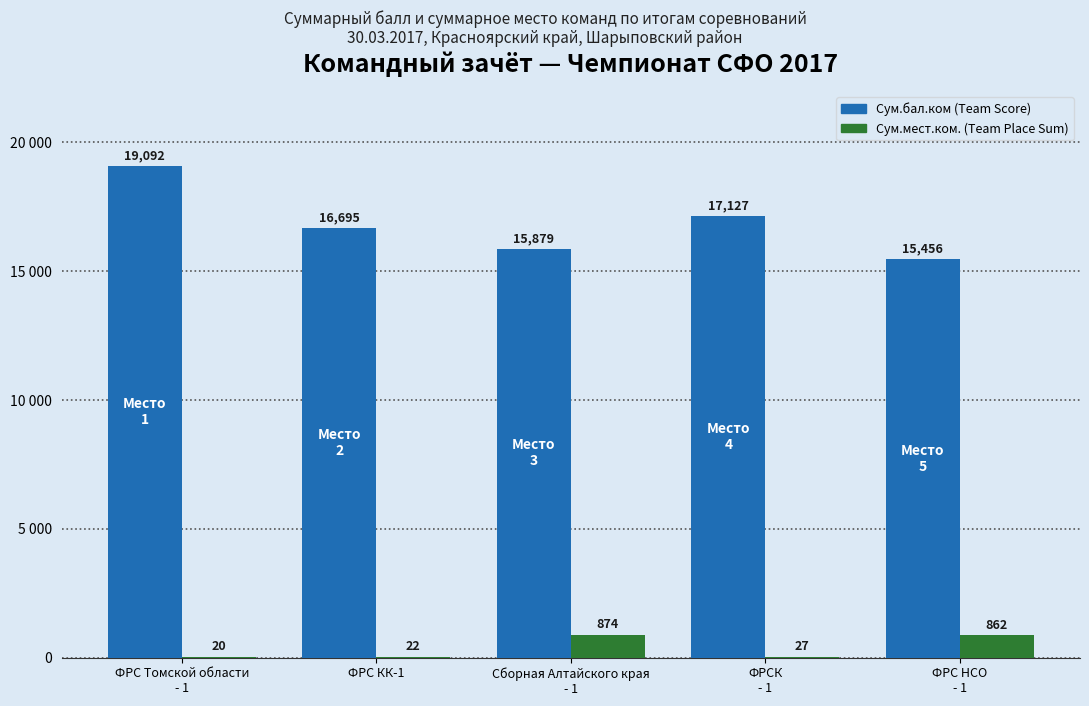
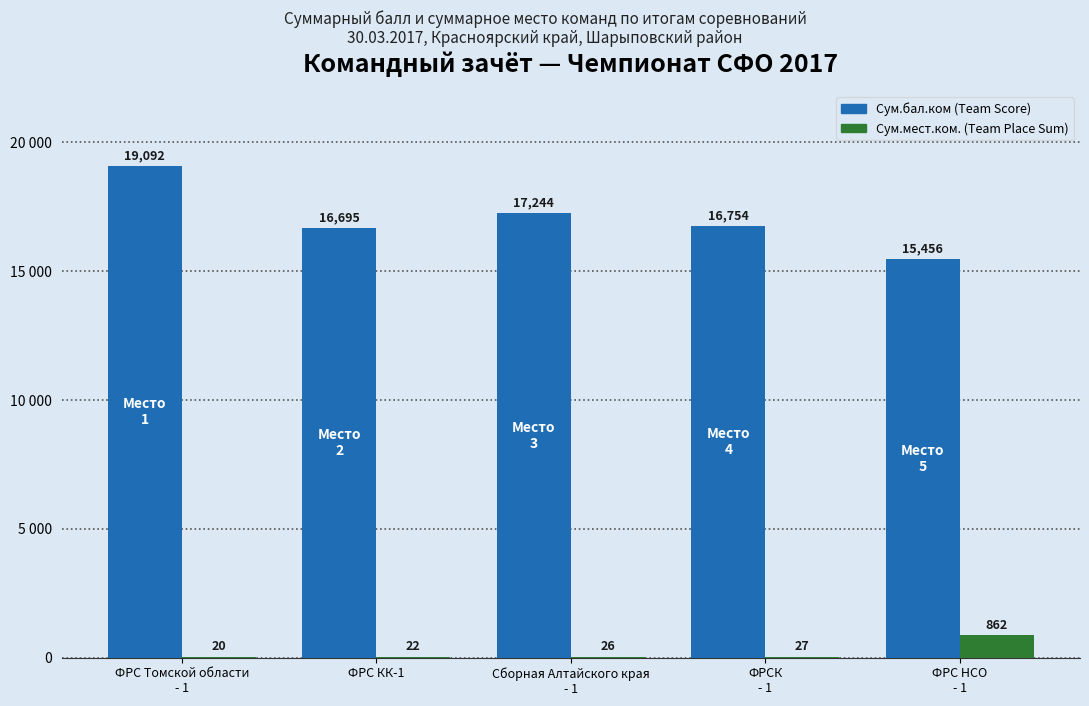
Сум.бал.ком (Team Score), Сборная Алтайского края - 1: 15,879 -> 17,244
Сум.мест.ком. (Team Place Sum), Сборная Алтайского края - 1: 874 -> 26
Сум.бал.ком (Team Score), ФРСК - 1: 17,127 -> 16,754
